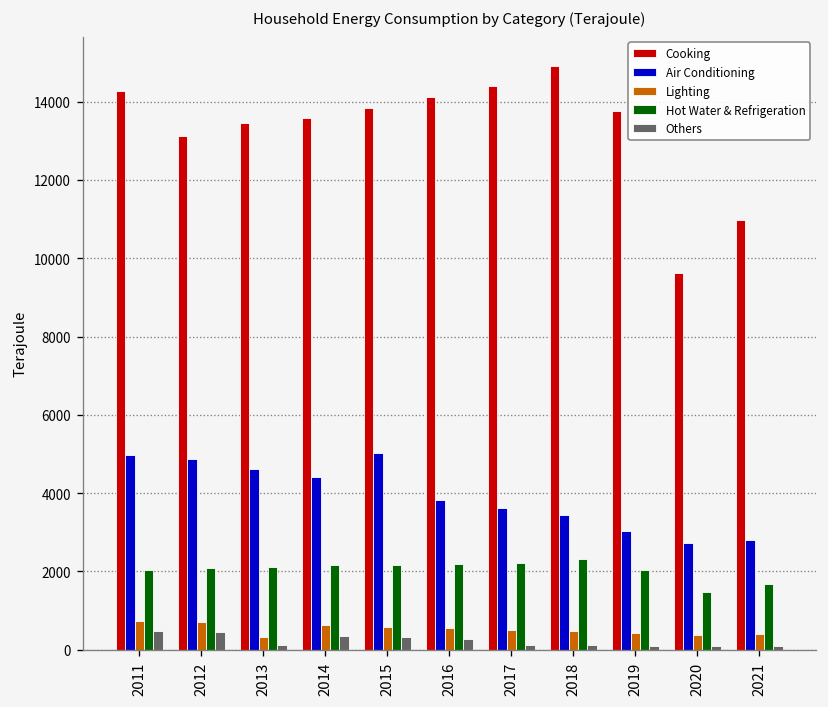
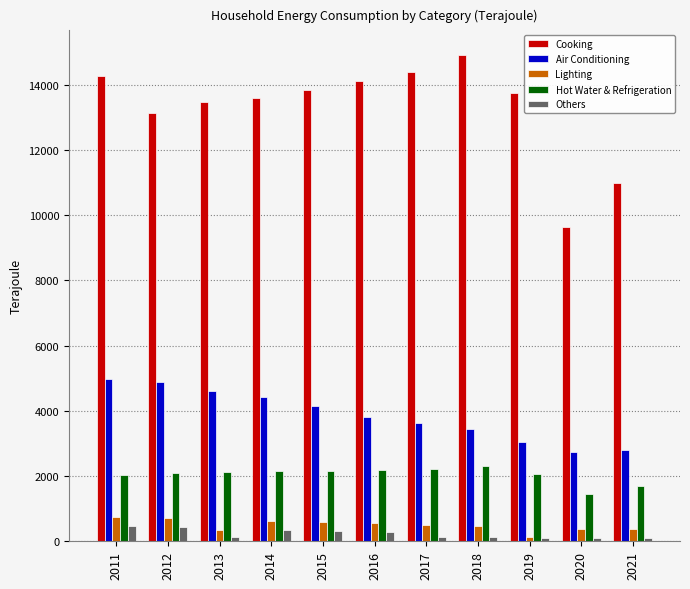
Air Conditioning, 2015: 5000 -> 4100
Lighting, 2019: 400 -> 100
